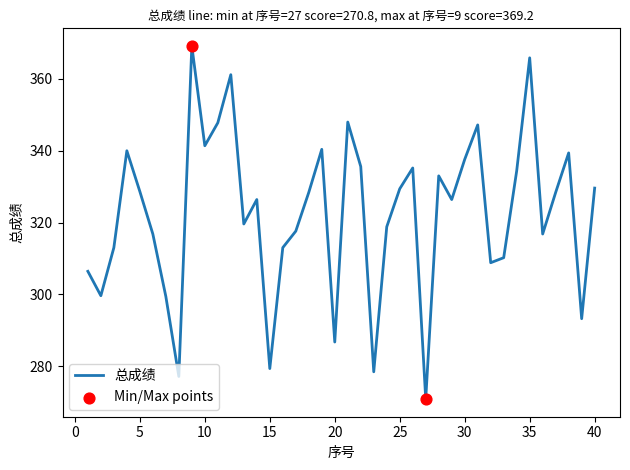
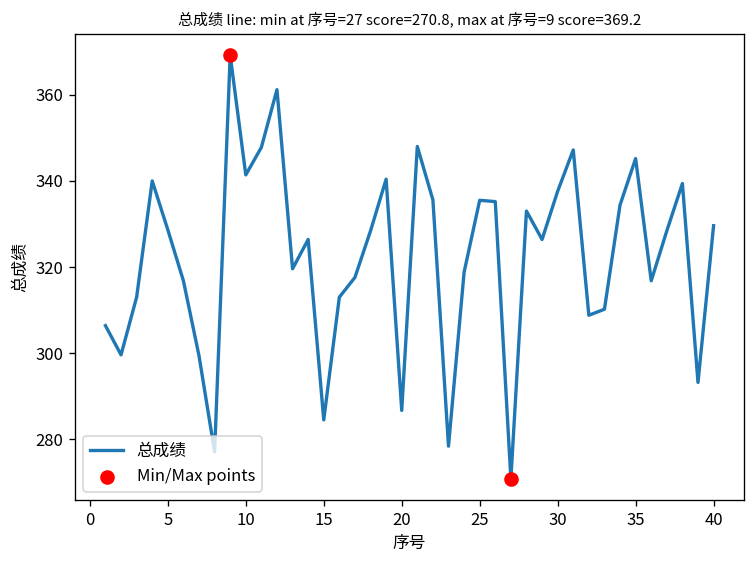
总成绩, 15: 279 -> 285
总成绩, 25: 329 -> 336
总成绩, 35: 366 -> 345
